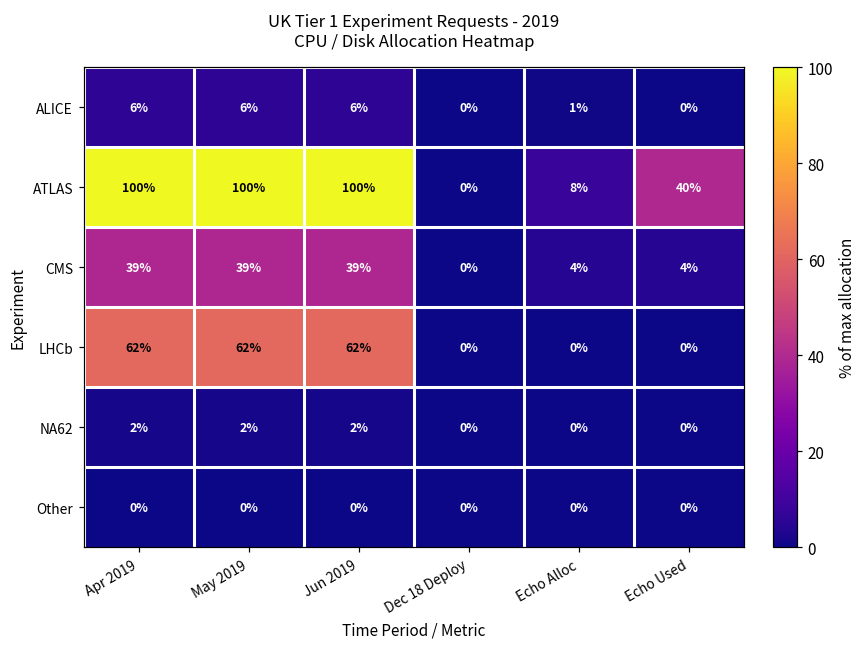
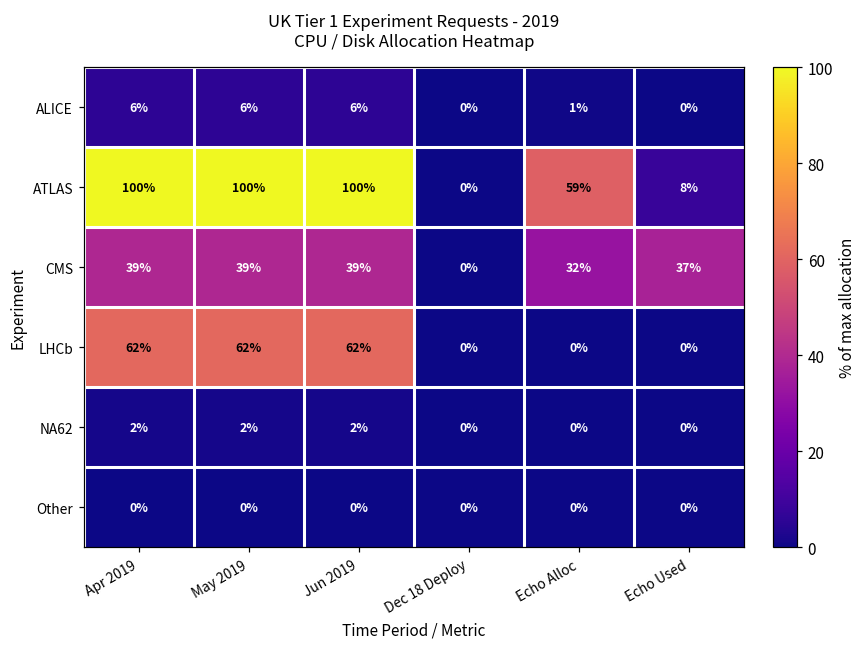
ATLAS, Echo Alloc: 8% -> 59%
ATLAS, Echo Used: 40% -> 8%
CMS, Echo Alloc: 4% -> 32%
CMS, Echo Used: 4% -> 37%
